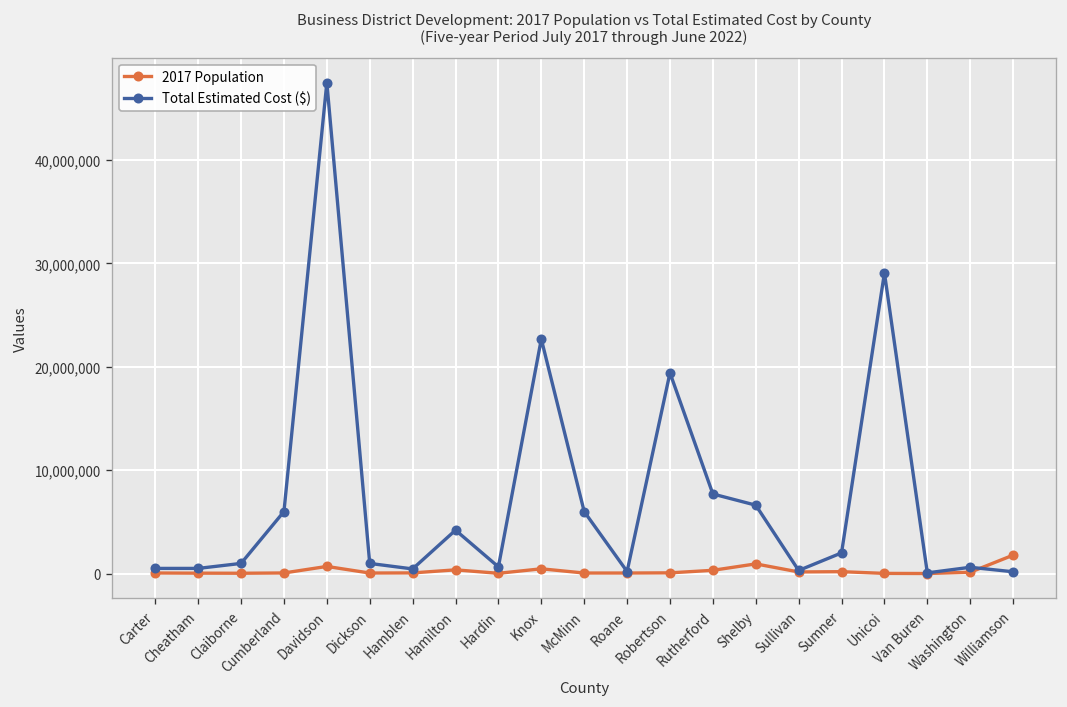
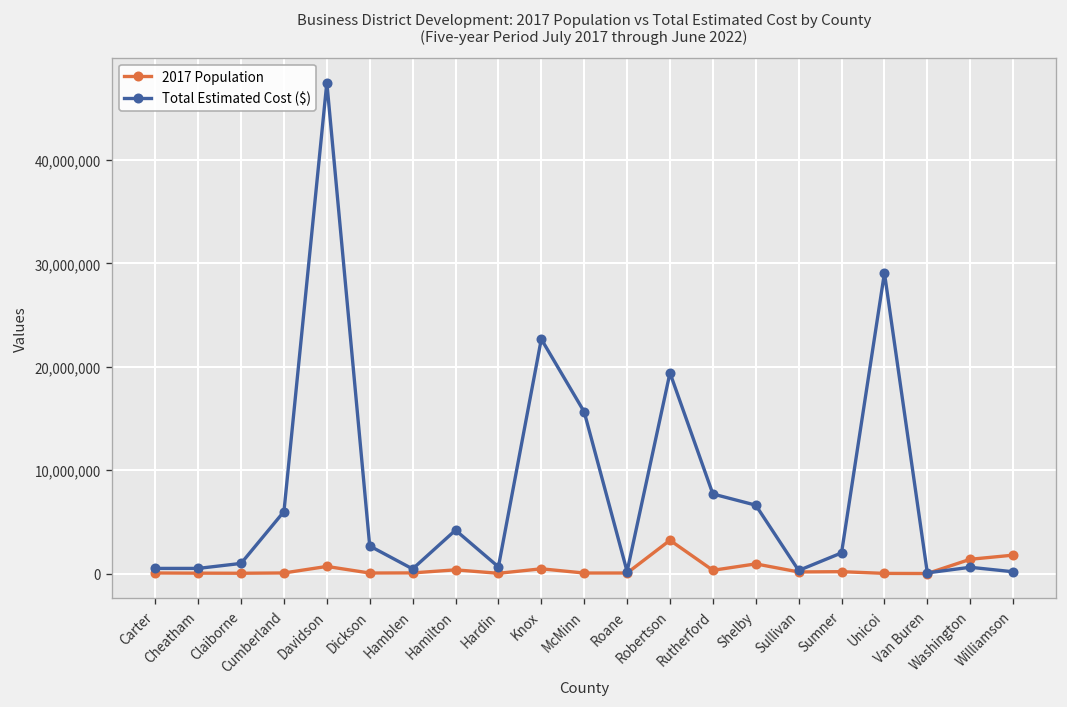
Total Estimated Cost ($), Dickson: 1,000,000 -> 3,000,000
Total Estimated Cost ($), McMinn: 6,000,000 -> 16,000,000
2017 Population, Robertson: 0 -> 3,000,000
2017 Population, Washington: 0 -> 1,000,000
